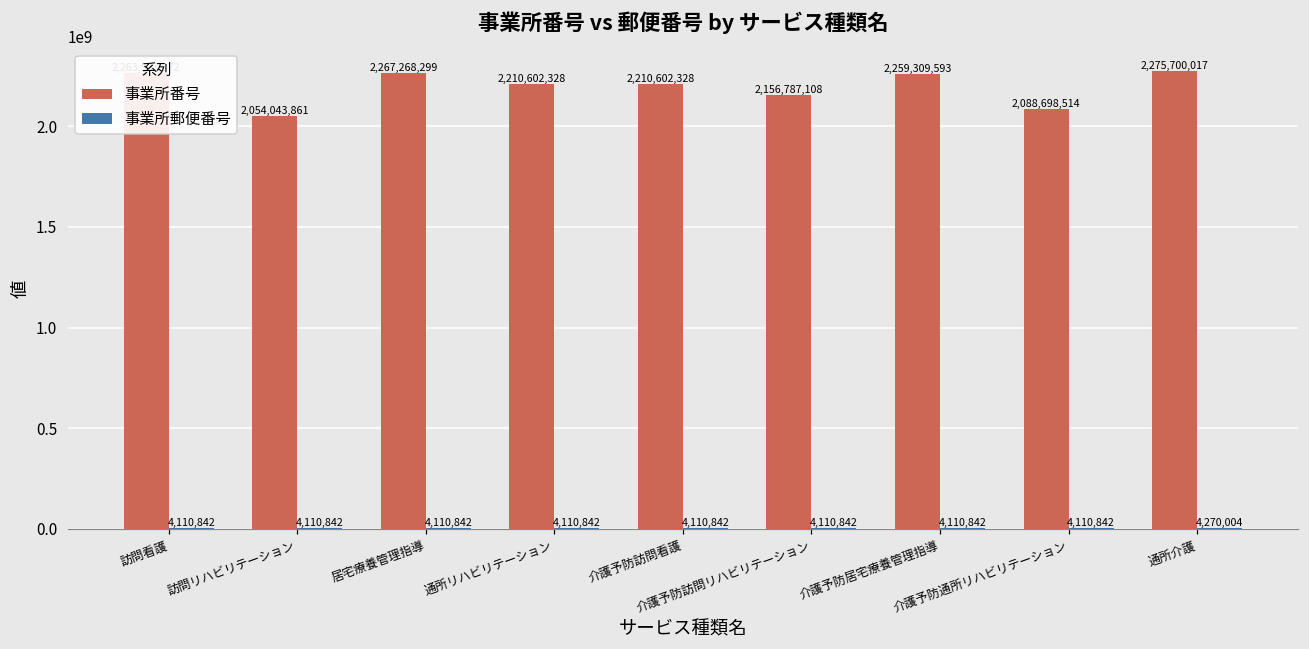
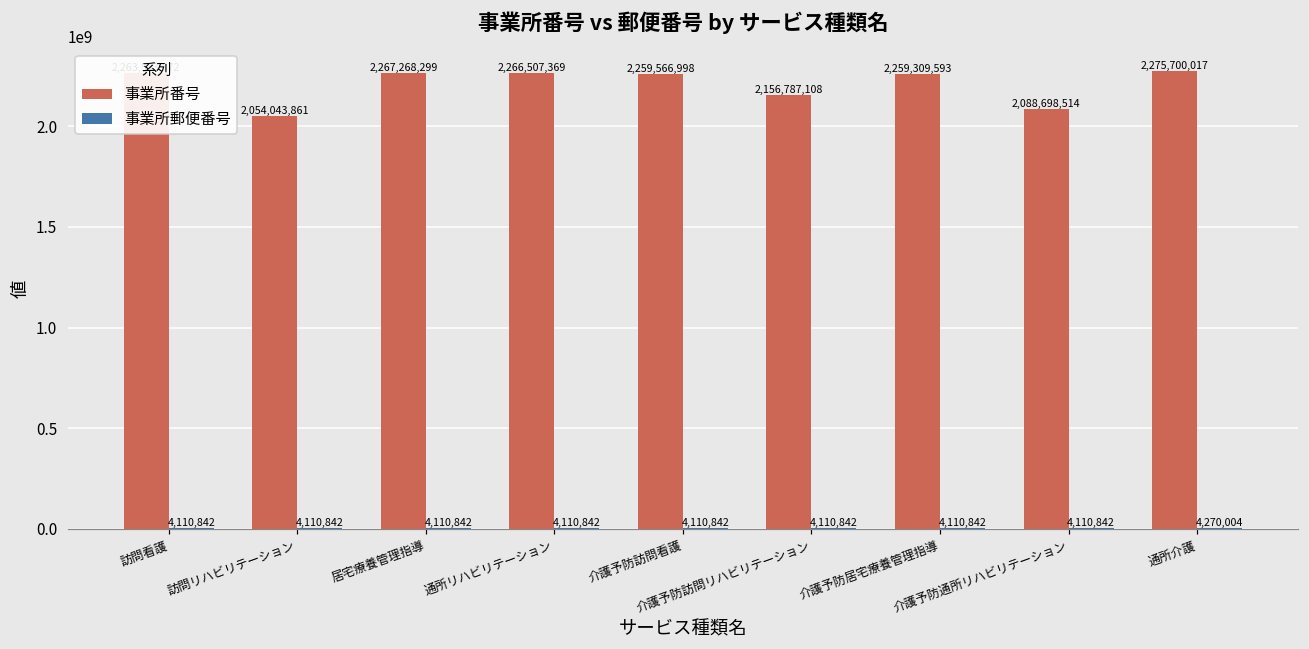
事業所番号, 通所リハビリテーション: 2,210,602,328 -> 2,266,507,369
事業所番号, 介護予防訪問看護: 2,210,602,328 -> 2,259,566,998
